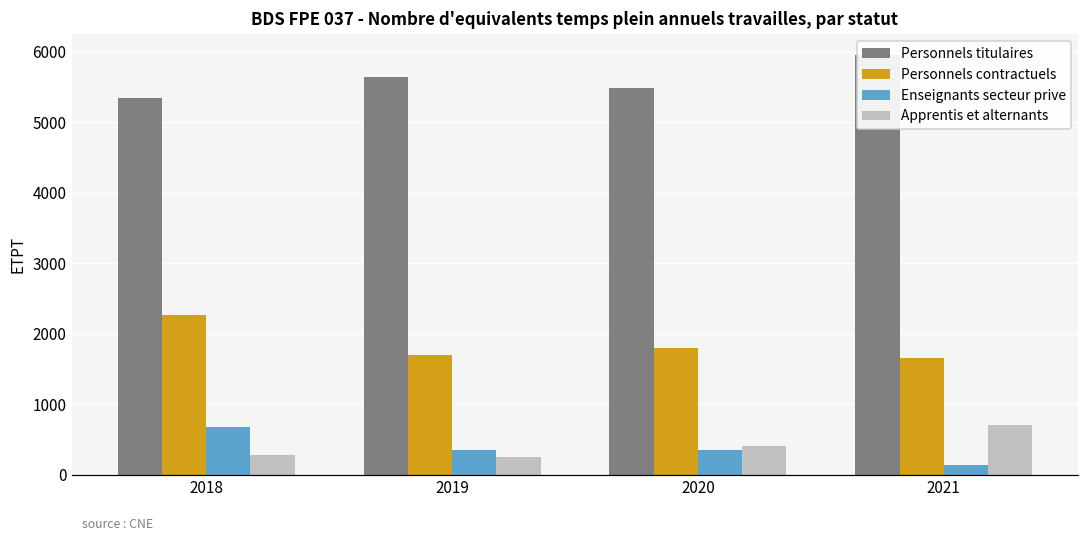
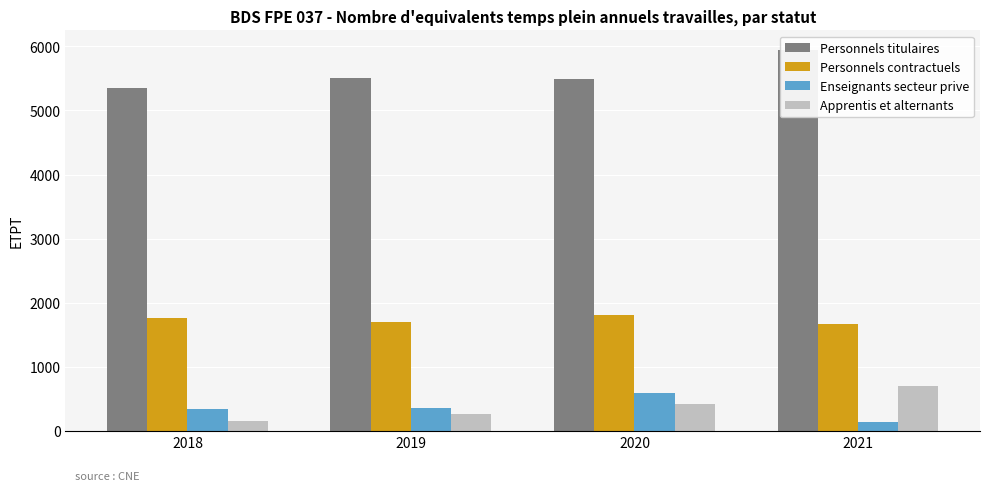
Personnels contractuels, 2018: 2300 -> 1800
Enseignants secteur prive, 2018: 700 -> 300
Apprentis et alternants, 2018: 300 -> 200
Personnels titulaires, 2019: 5600 -> 5500
Enseignants secteur prive, 2020: 400 -> 600
